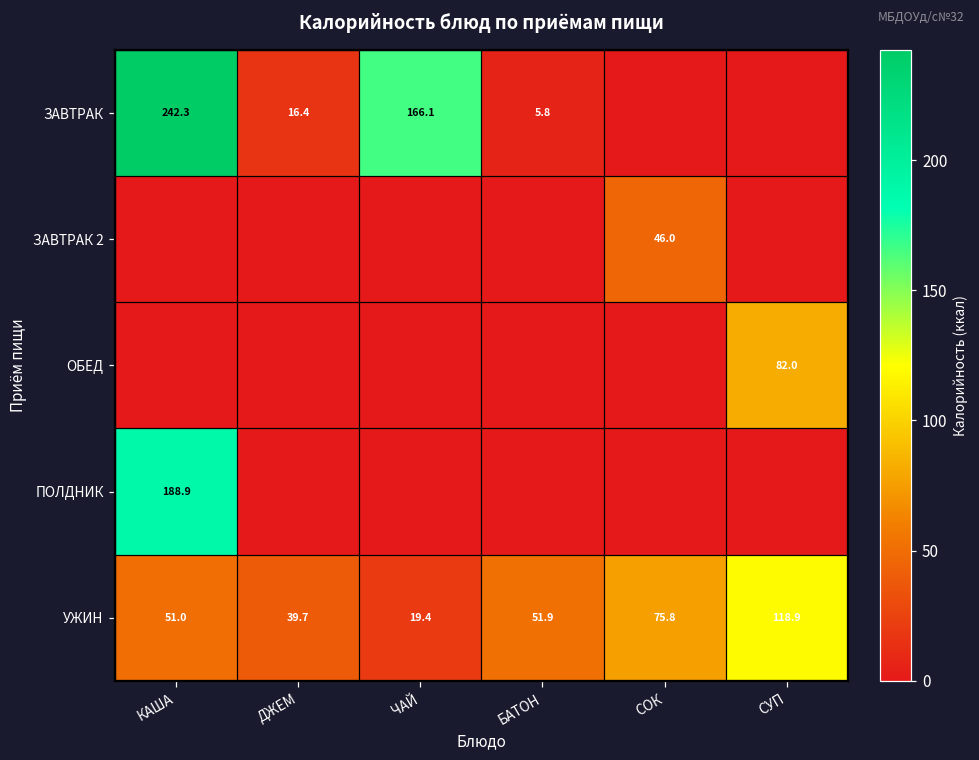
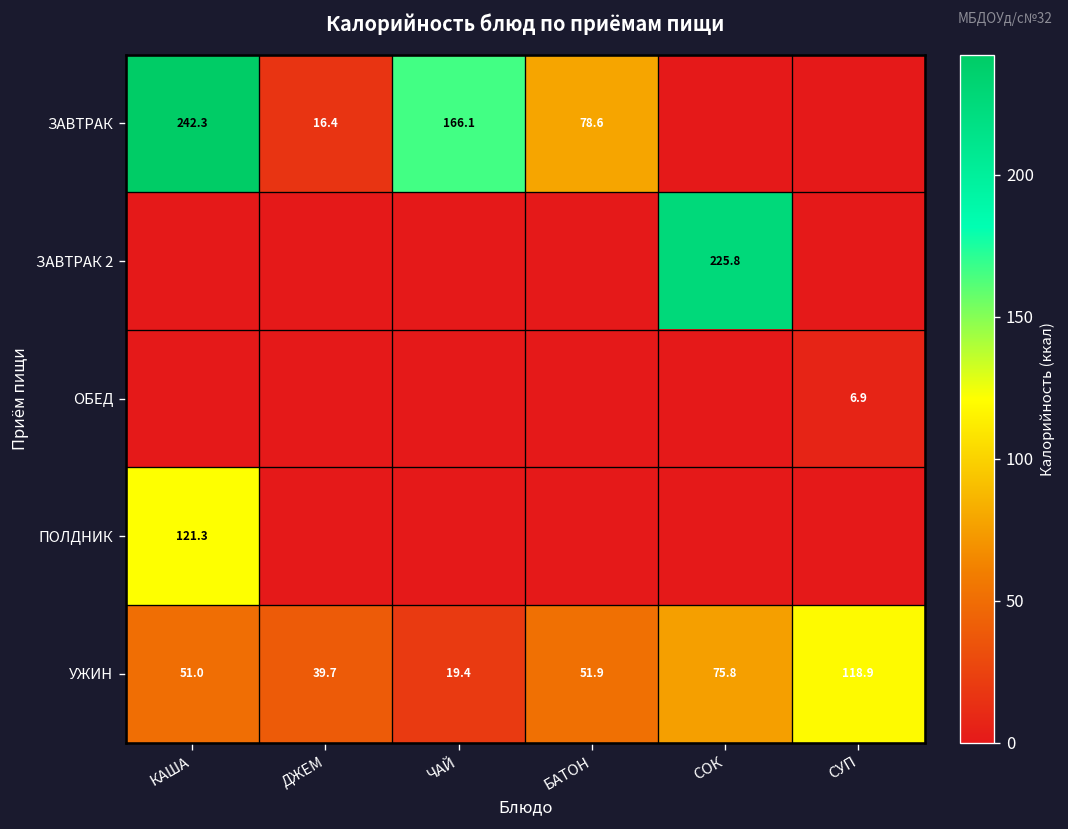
ЗАВТРАК, БАТОН: 5.8 -> 78.6
ЗАВТРАК 2, СОК: 46.0 -> 225.8
ОБЕД, СУП: 82.0 -> 6.9
ПОЛДНИК, КАША: 188.9 -> 121.3
